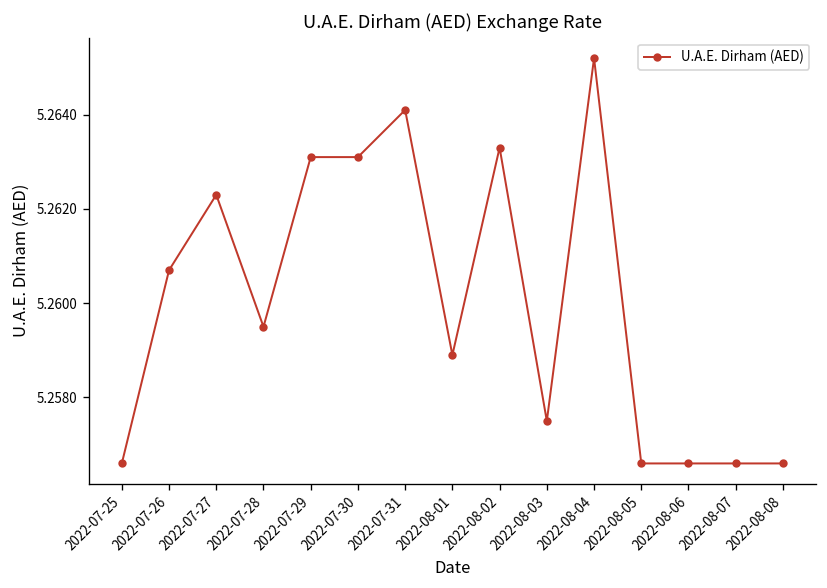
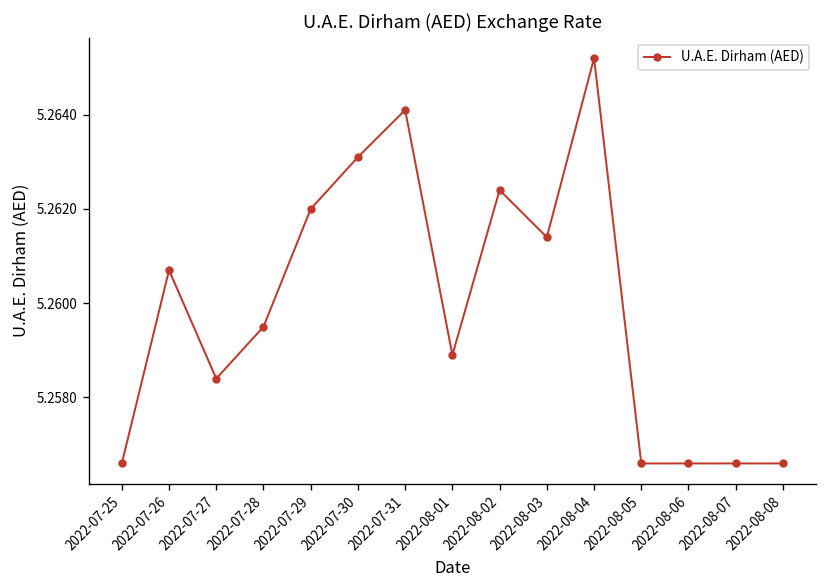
2022-07-27: 5.2623 -> 5.2584
2022-07-29: 5.2631 -> 5.2620
2022-08-02: 5.2633 -> 5.2624
2022-08-03: 5.2575 -> 5.2614
